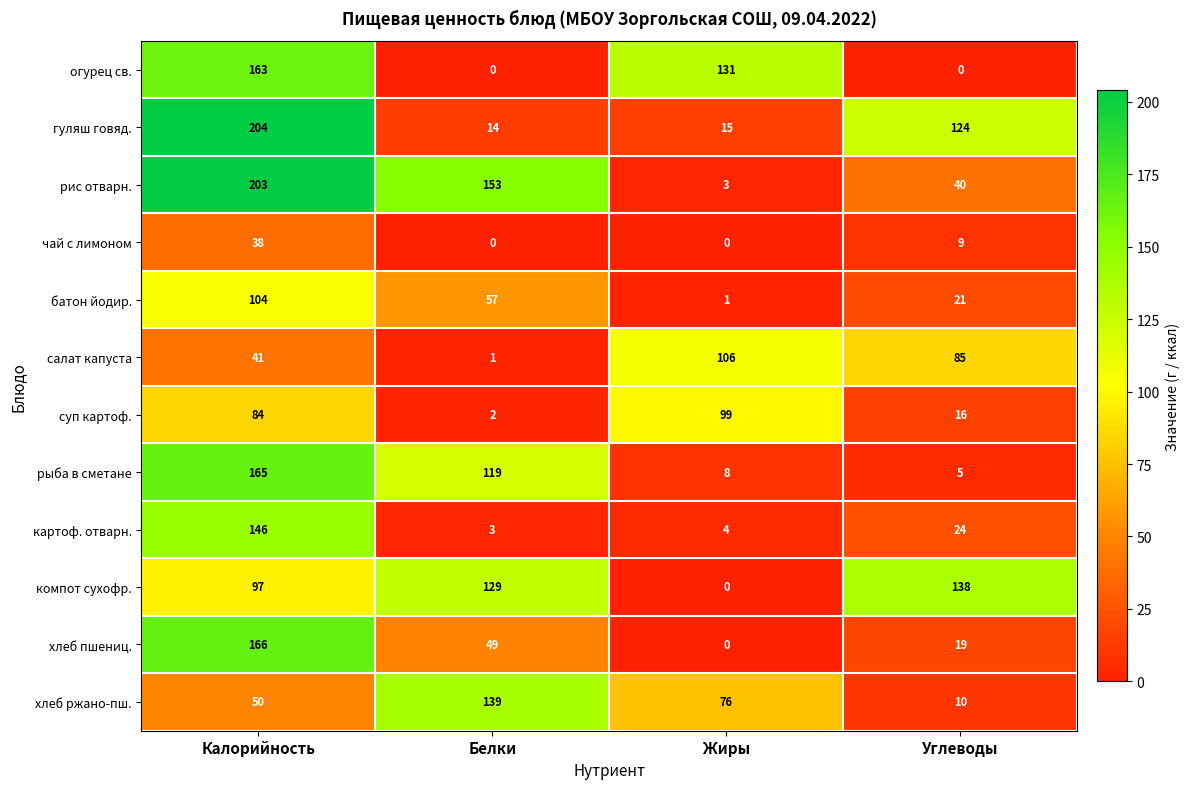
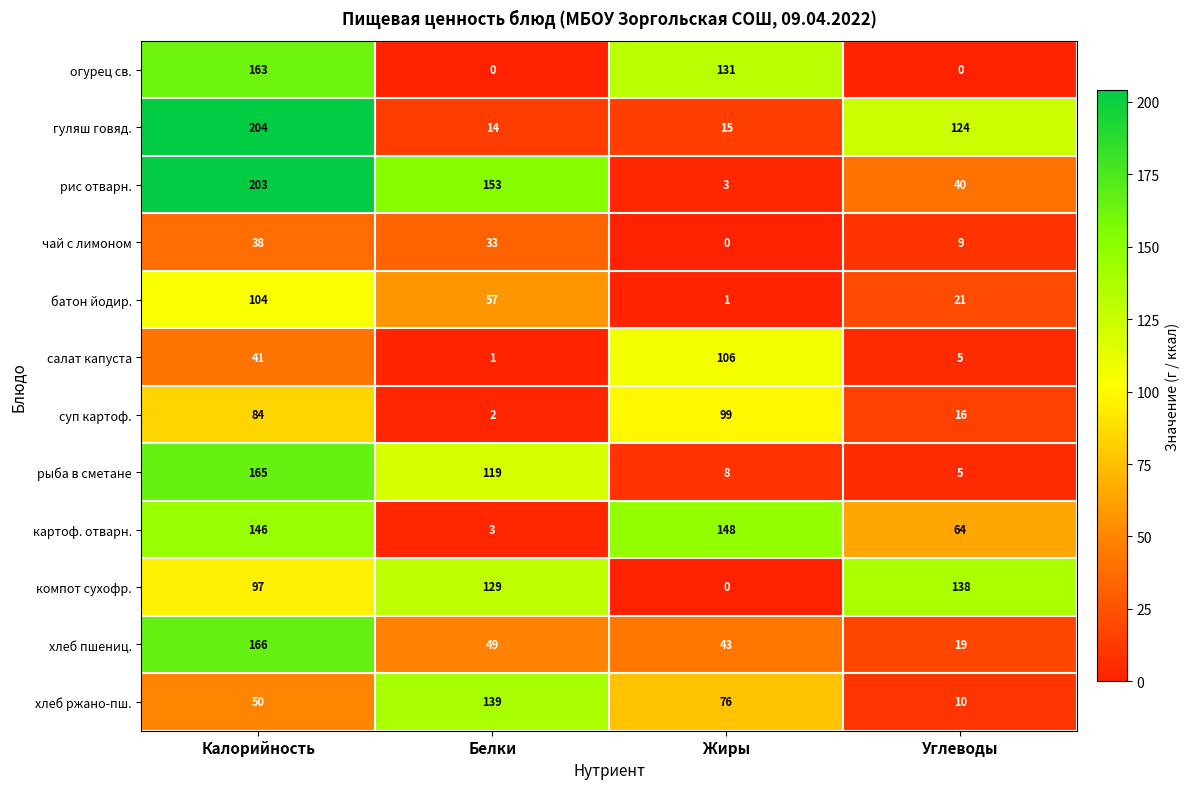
чай с лимоном, Белки: 0 -> 33
салат капуста, Углеводы: 85 -> 5
картоф. отварн., Жиры: 4 -> 148
картоф. отварн., Углеводы: 24 -> 64
хлеб пшениц., Жиры: 0 -> 43
